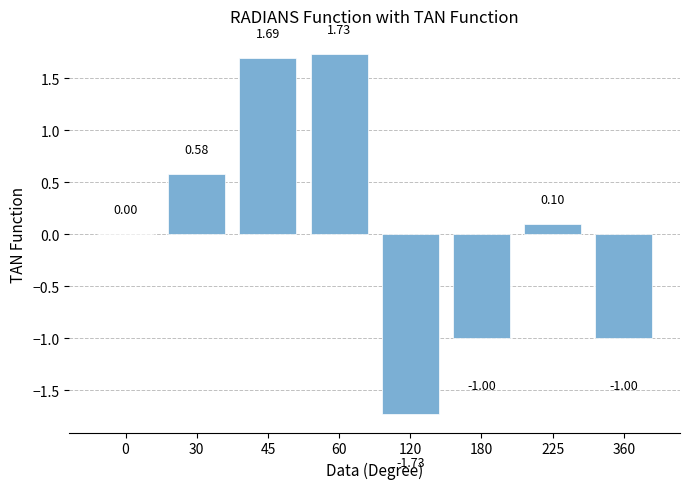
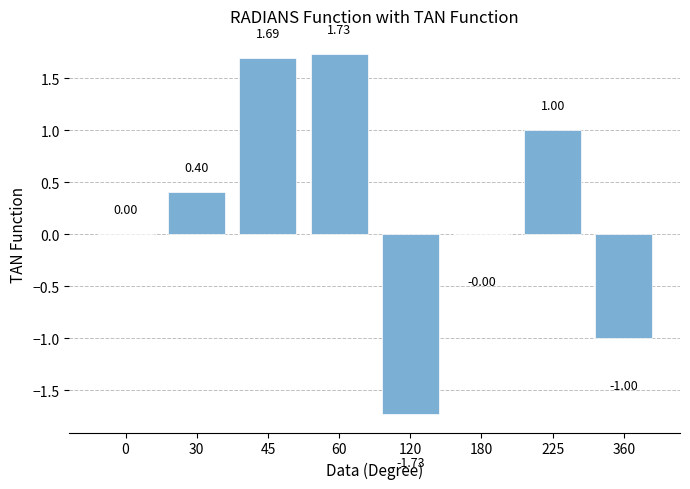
30: 0.58 -> 0.40
180: -1.00 -> -0.00
225: 0.10 -> 1.00
